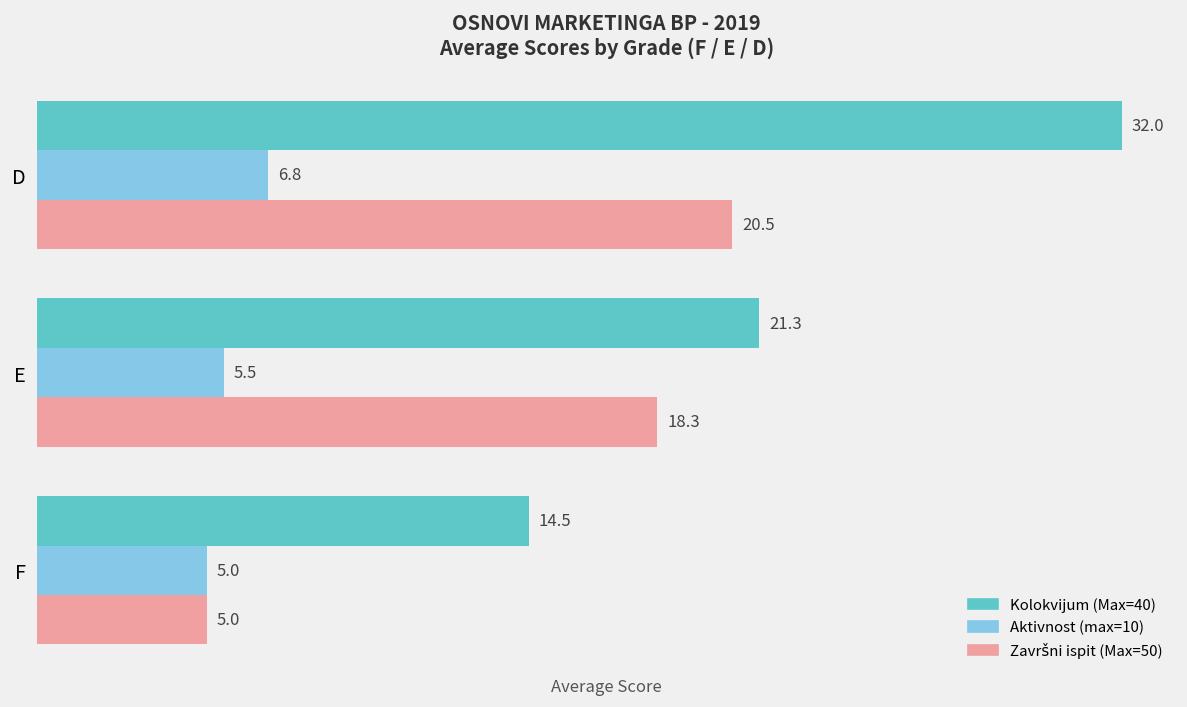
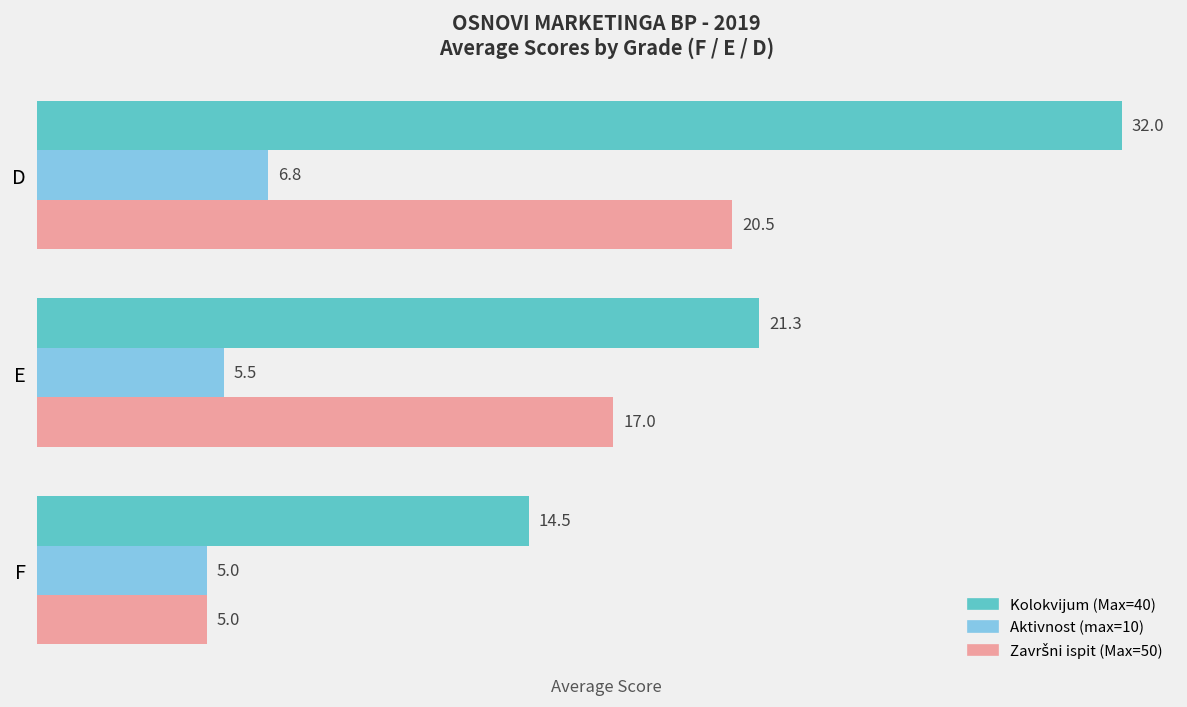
Završni ispit (Max=50), E: 18.3 -> 17.0
